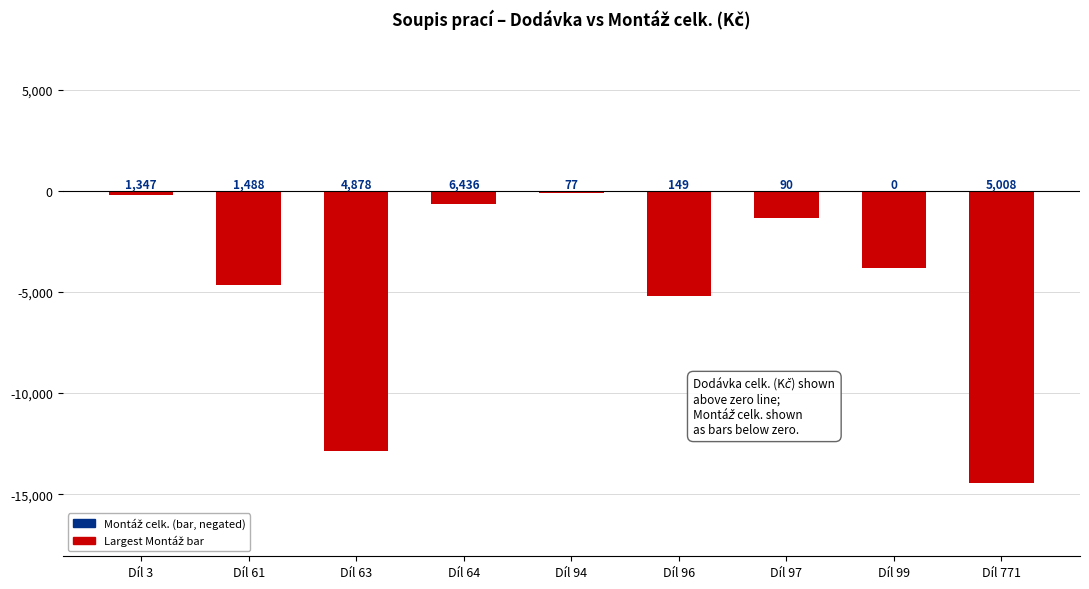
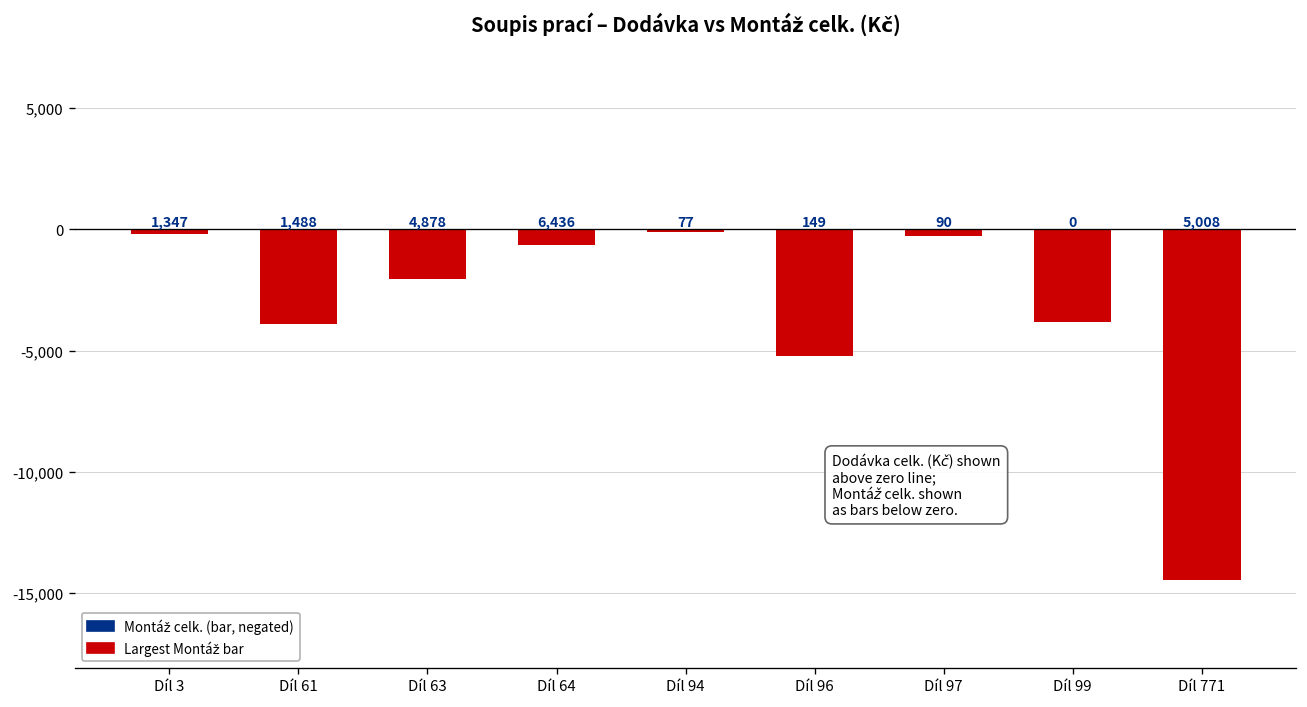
Díl 61: -4,700 -> -3,900
Díl 63: -12,900 -> -2,000
Díl 97: -1,300 -> -300
